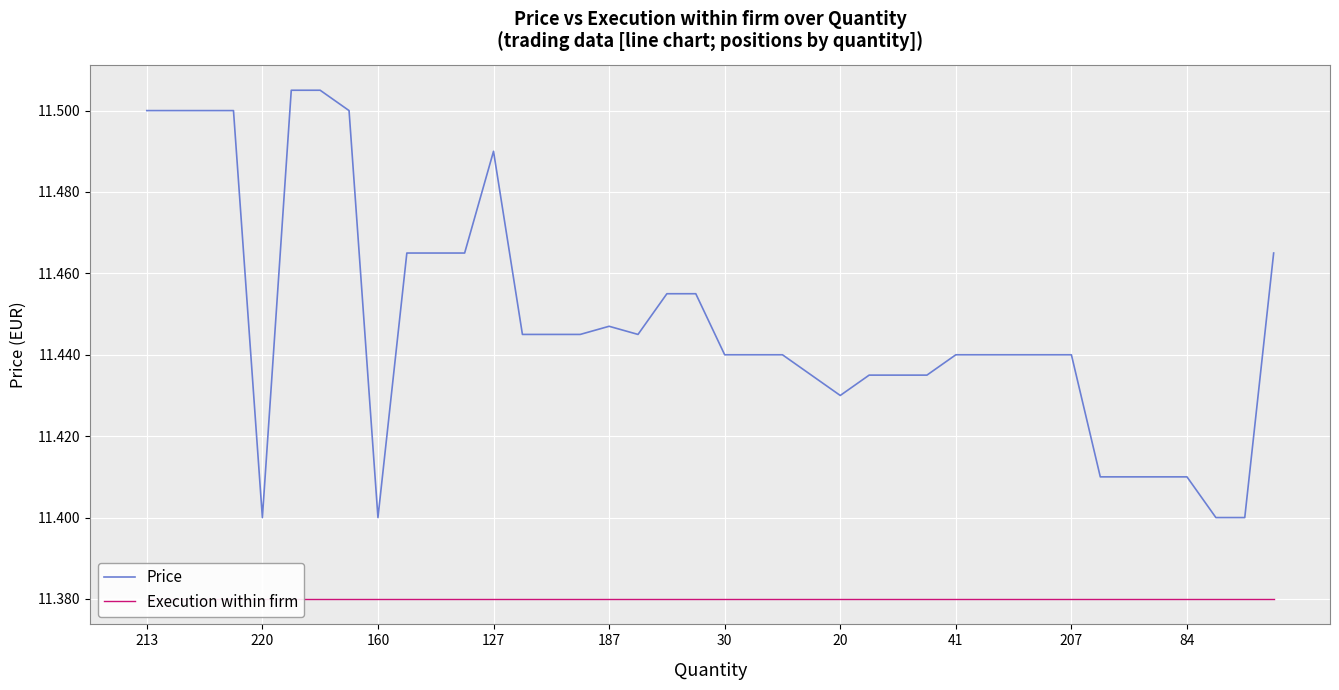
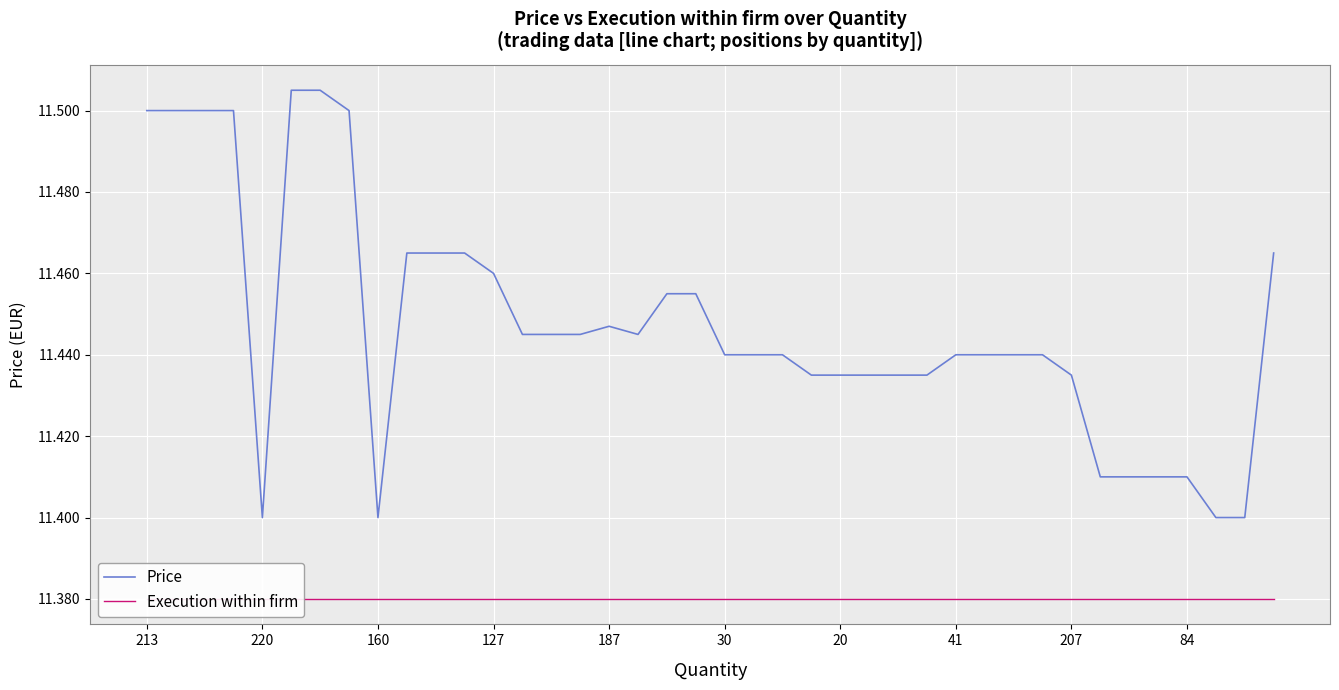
Price, 127: 11.49 -> 11.46
Price, 20: 11.430 -> 11.435
Price, 207: 11.440 -> 11.435
